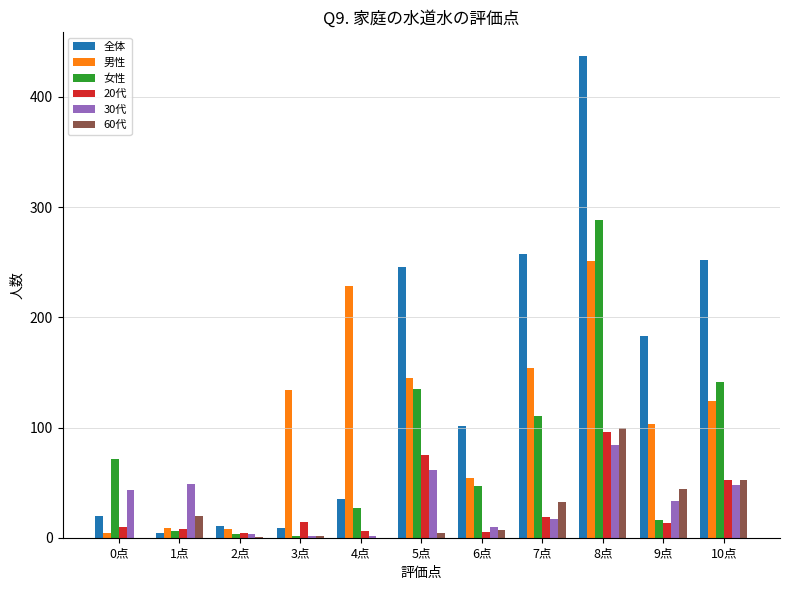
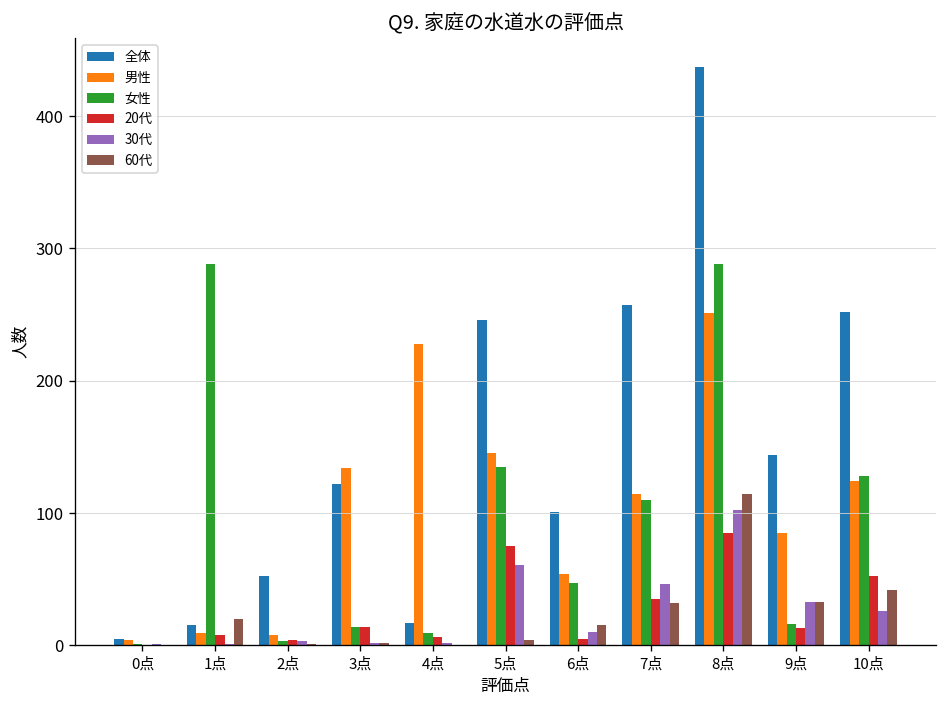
全体, 0点: 20 -> 5
女性, 0点: 71 -> 1
20代, 0点: 10 -> 0
30代, 0点: 43 -> 1
全体, 1点: 4 -> 15
女性, 1点: 6 -> 288
30代, 1点: 49 -> 1
全体, 2点: 11 -> 52
全体, 3点: 9 -> 122
女性, 3点: 2 -> 14
全体, 4点: 35 -> 17
女性, 4点: 27 -> 9
60代, 6点: 7 -> 15
男性, 7点: 154 -> 114
20代, 7点: 19 -> 35
30代, 7点: 17 -> 46
20代, 8点: 96 -> 85
30代, 8点: 84 -> 102
60代, 8点: 100 -> 114
全体, 9点: 183 -> 144
男性, 9点: 103 -> 85
60代, 9点: 44 -> 33
女性, 10点: 141 -> 128
30代, 10点: 48 -> 26
60代, 10点: 52 -> 42
